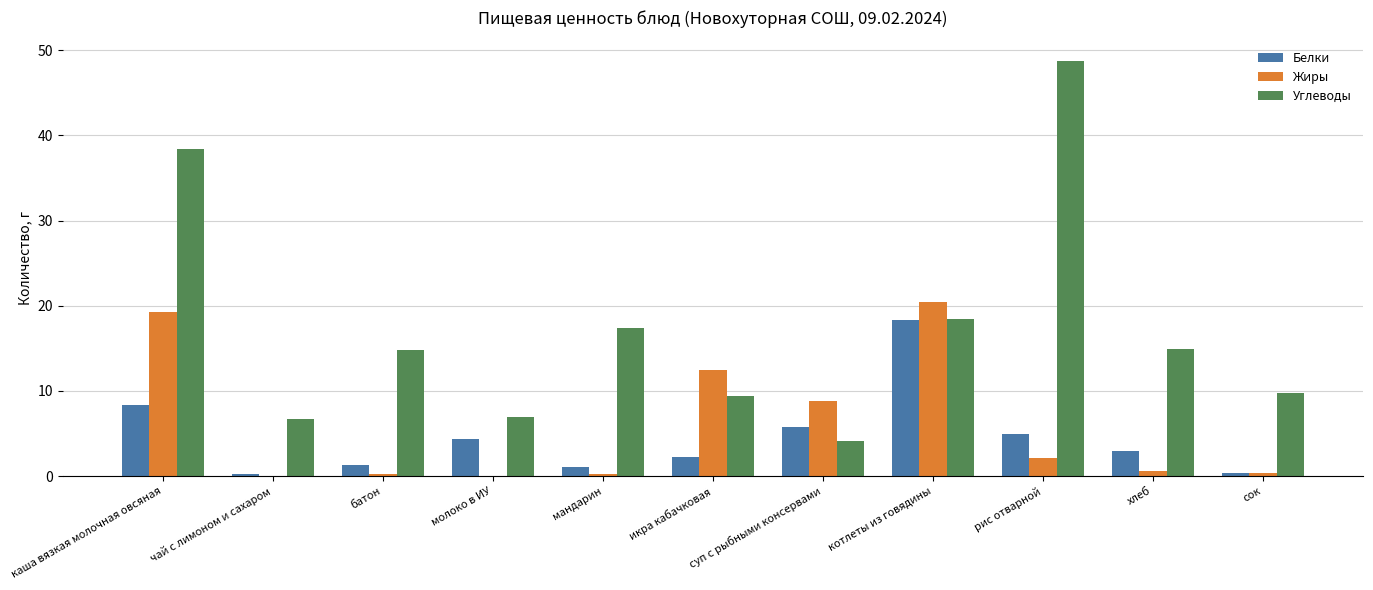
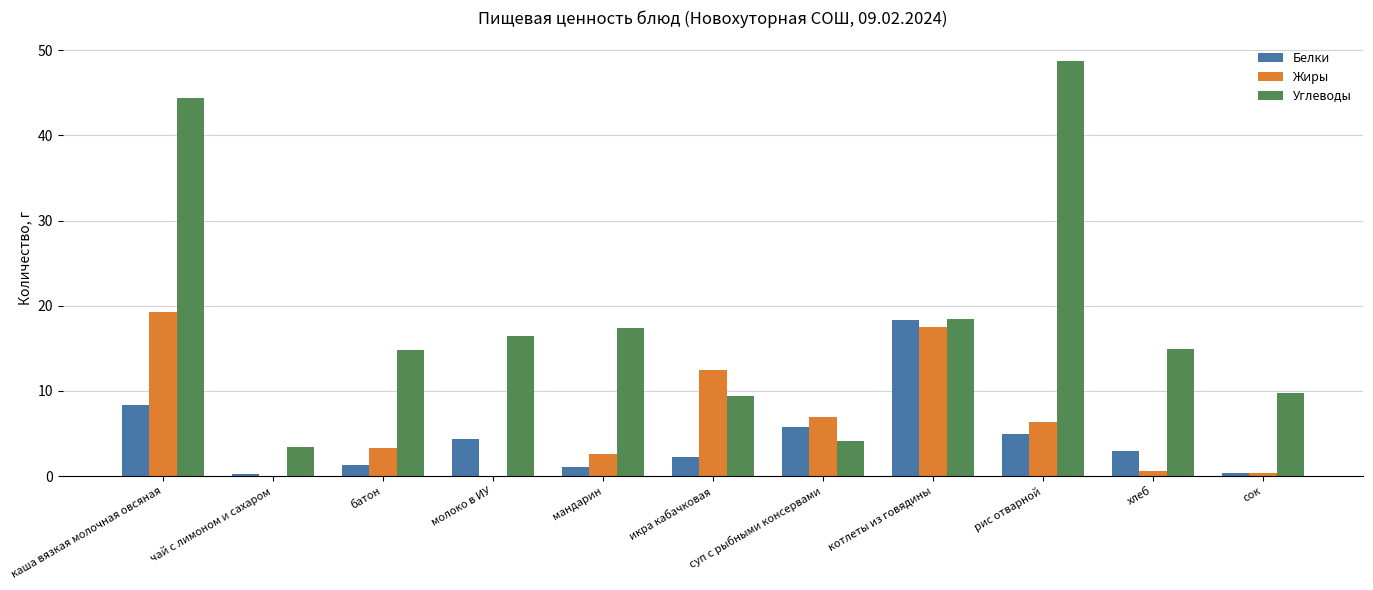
Углеводы, каша вязкая молочная овсяная: 38 -> 44
Углеводы, чай с лимоном и сахаром: 7 -> 3
Жиры, батон: 0 -> 3
Углеводы, молоко в ИУ: 7 -> 16
Жиры, мандарин: 0 -> 3
Жиры, суп с рыбными консервами: 9 -> 7
Жиры, котлеты из говядины: 20 -> 18
Жиры, рис отварной: 2 -> 6
